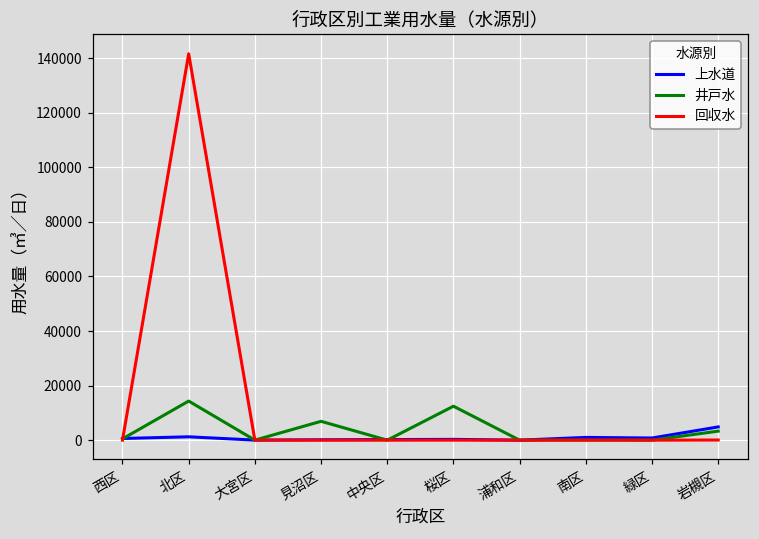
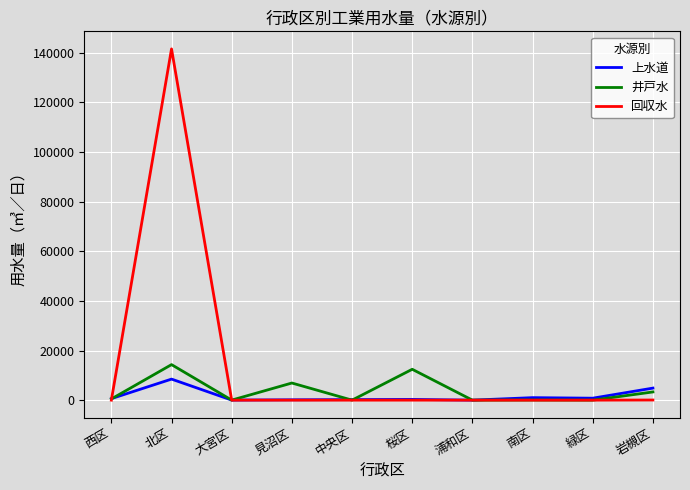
上水道, 北区: 1000 -> 8000
